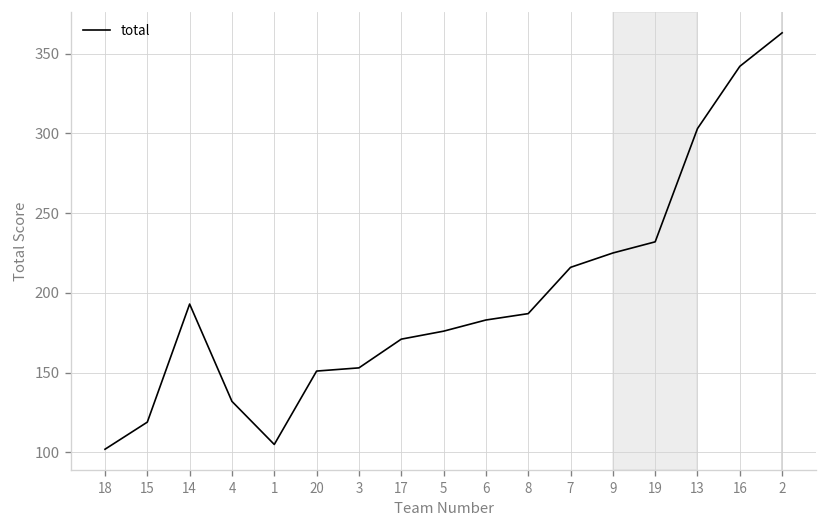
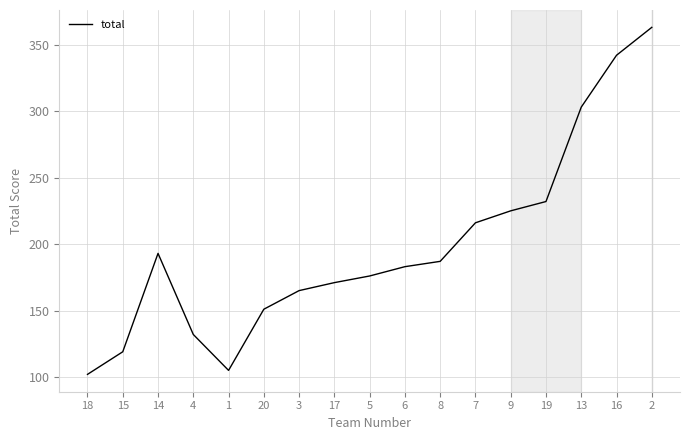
3: 153 -> 165
